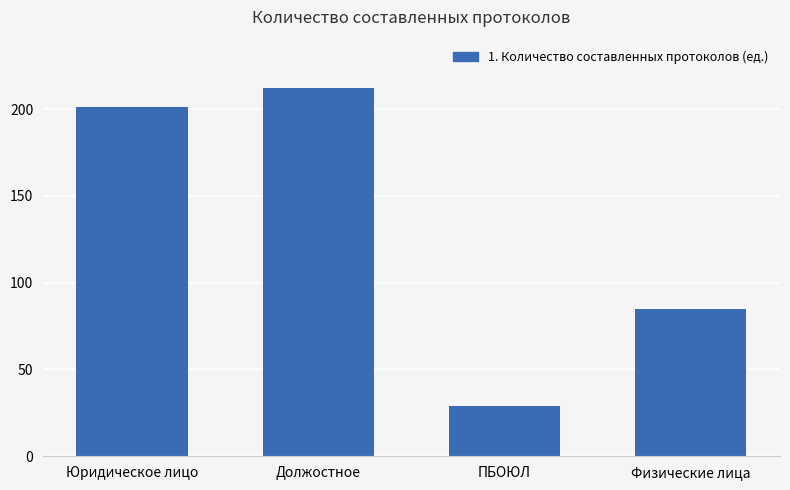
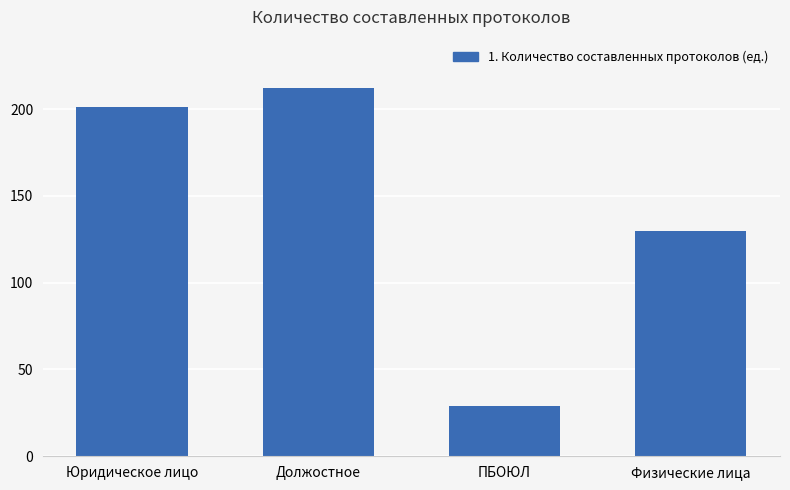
Физические лица: 85 -> 130
